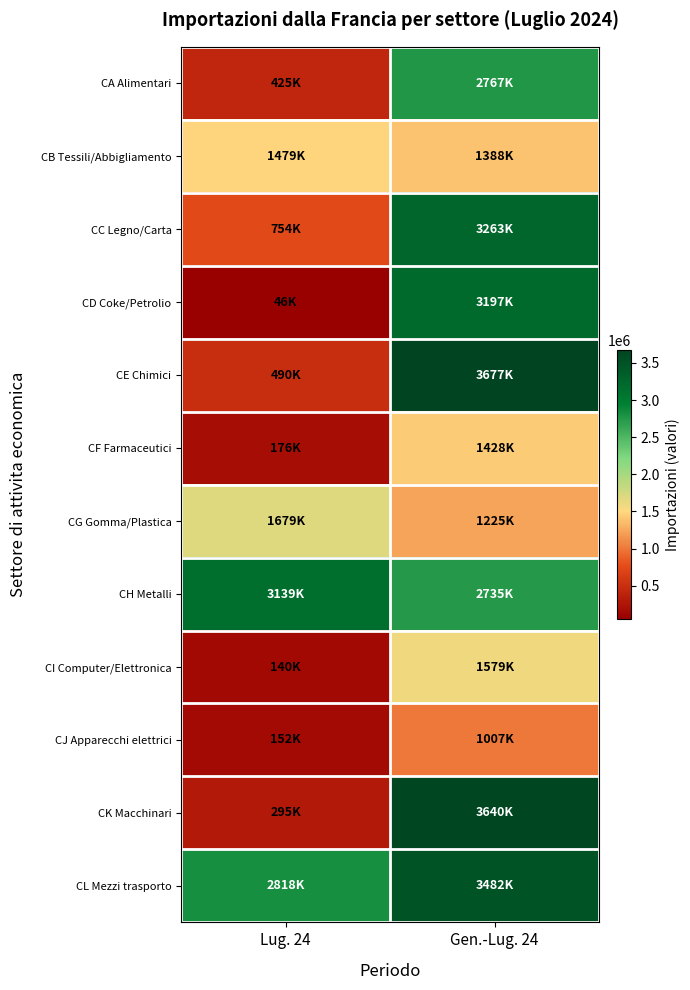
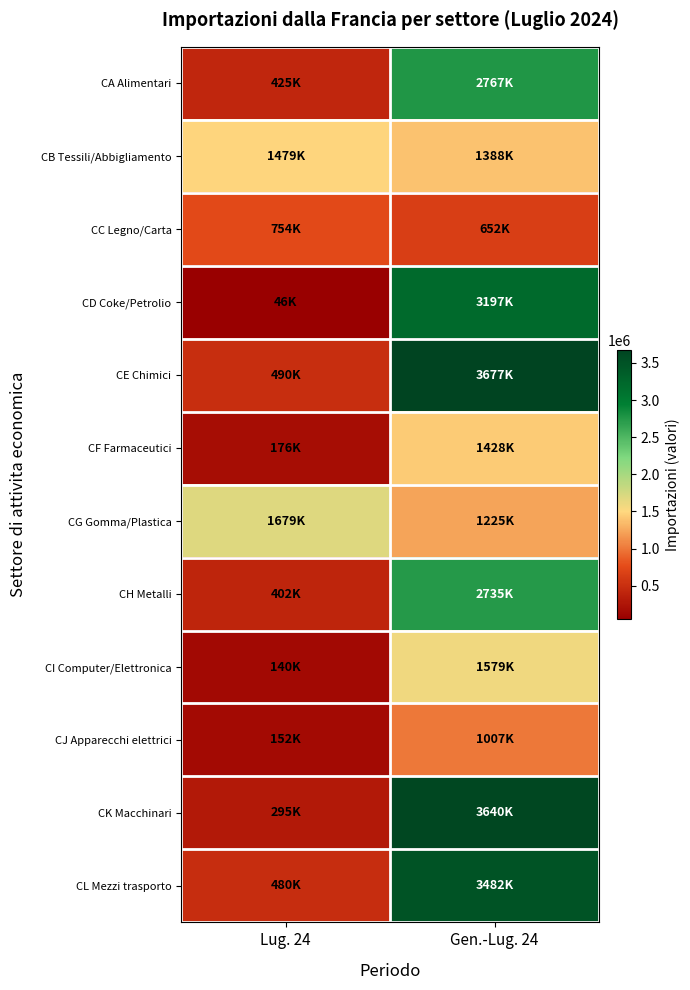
CC Legno/Carta, Gen.-Lug. 24: 3263K -> 652K
CH Metalli, Lug. 24: 3139K -> 402K
CL Mezzi trasporto, Lug. 24: 2818K -> 480K
